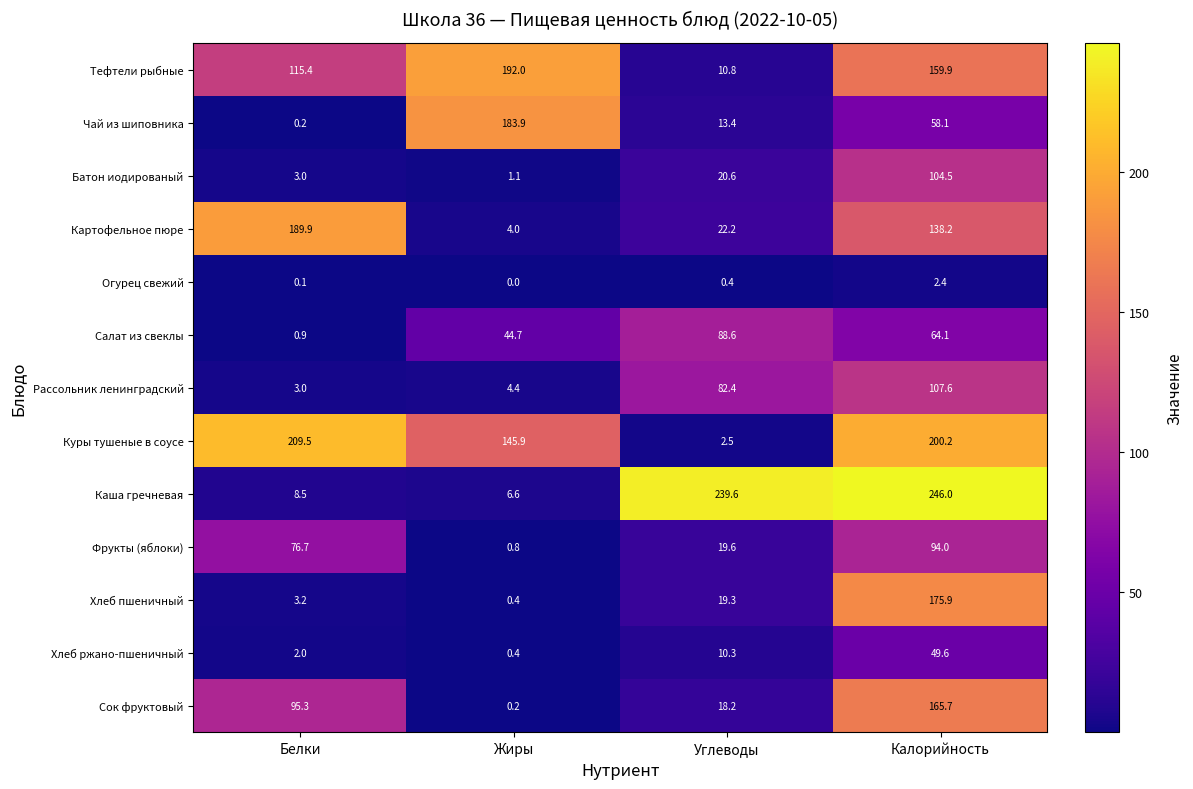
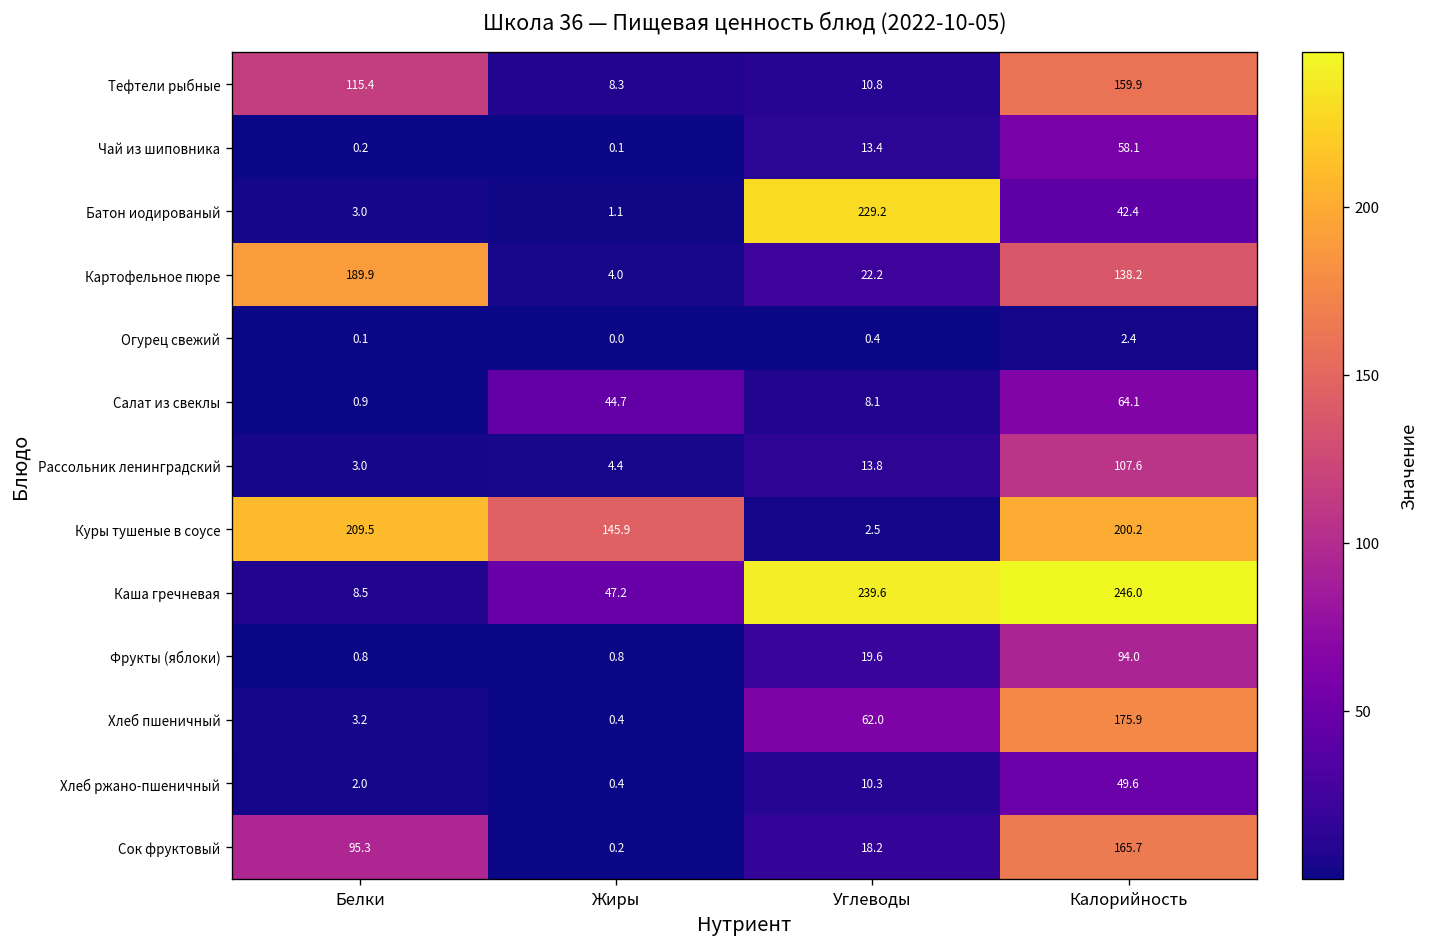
Тефтели рыбные, Жиры: 192.0 -> 8.3
Чай из шиповника, Жиры: 183.9 -> 0.1
Батон иодированый, Углеводы: 20.6 -> 229.2
Батон иодированый, Калорийность: 104.5 -> 42.4
Салат из свеклы, Углеводы: 88.6 -> 8.1
Рассольник ленинградский, Углеводы: 82.4 -> 13.8
Каша гречневая, Жиры: 6.6 -> 47.2
Фрукты (яблоки), Белки: 76.7 -> 0.8
Хлеб пшеничный, Углеводы: 19.3 -> 62.0
